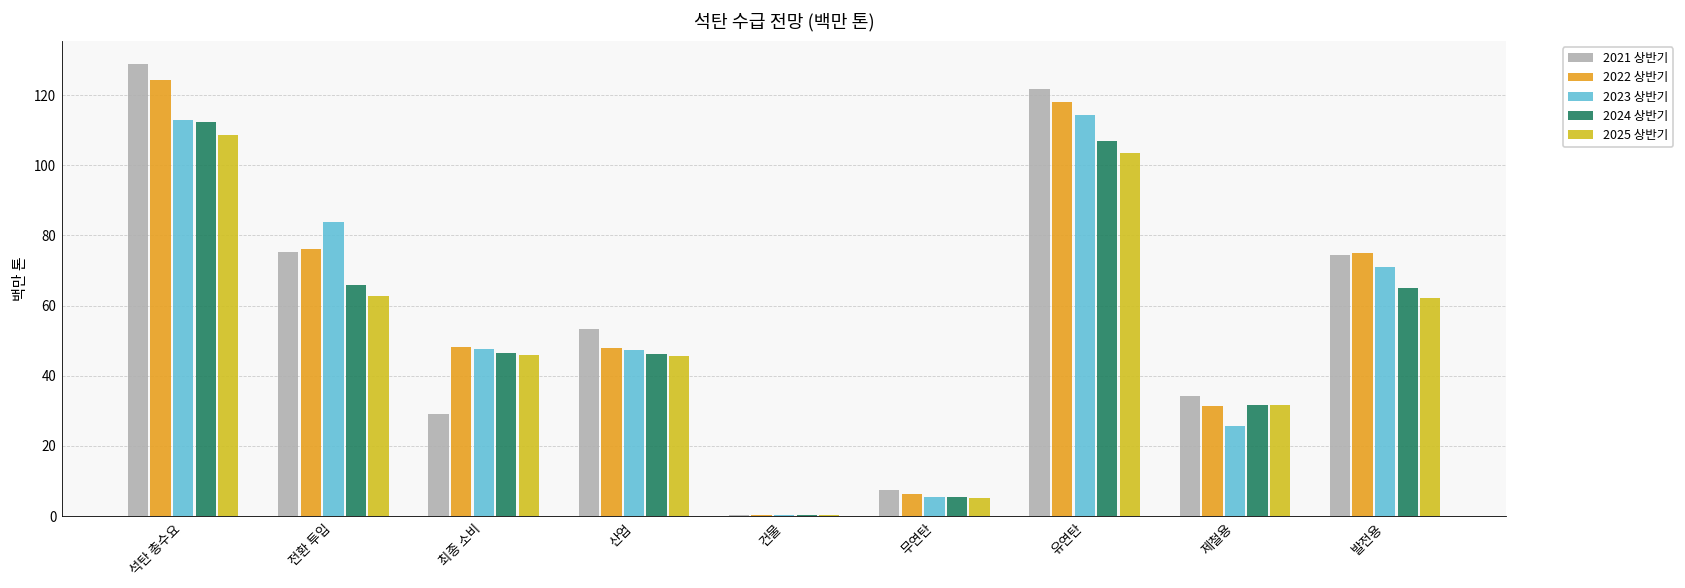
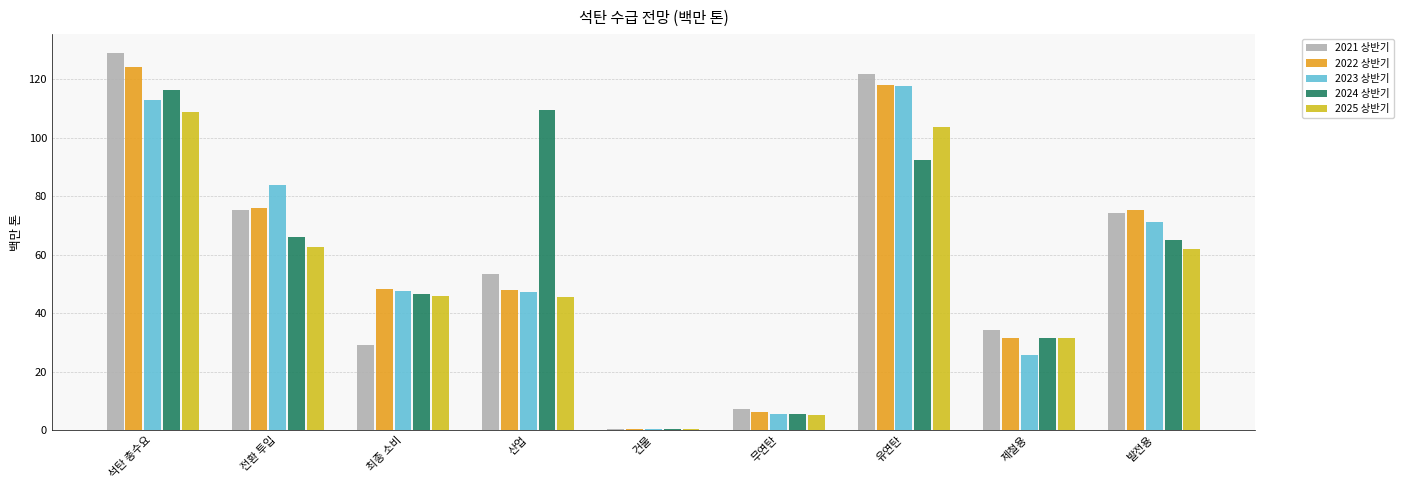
2024 상반기, 석탄 총수요: 112 -> 116
2024 상반기, 산업: 46 -> 110
2023 상반기, 유연탄: 114 -> 118
2024 상반기, 유연탄: 107 -> 92
